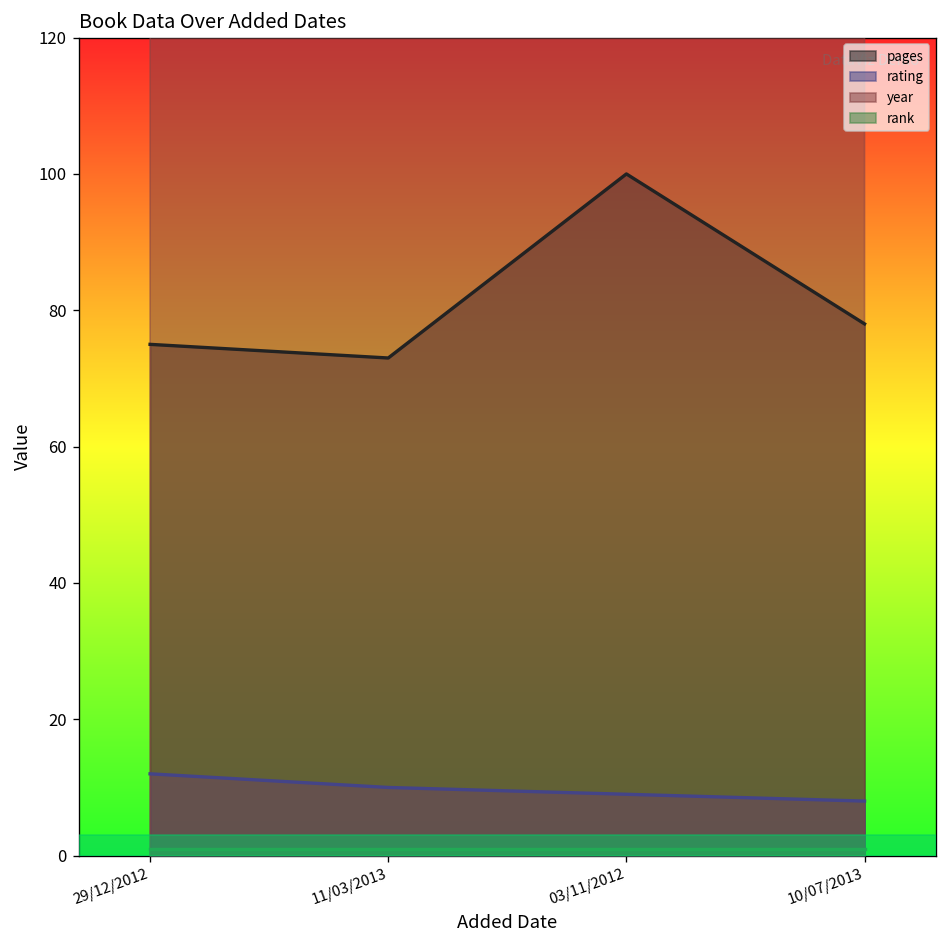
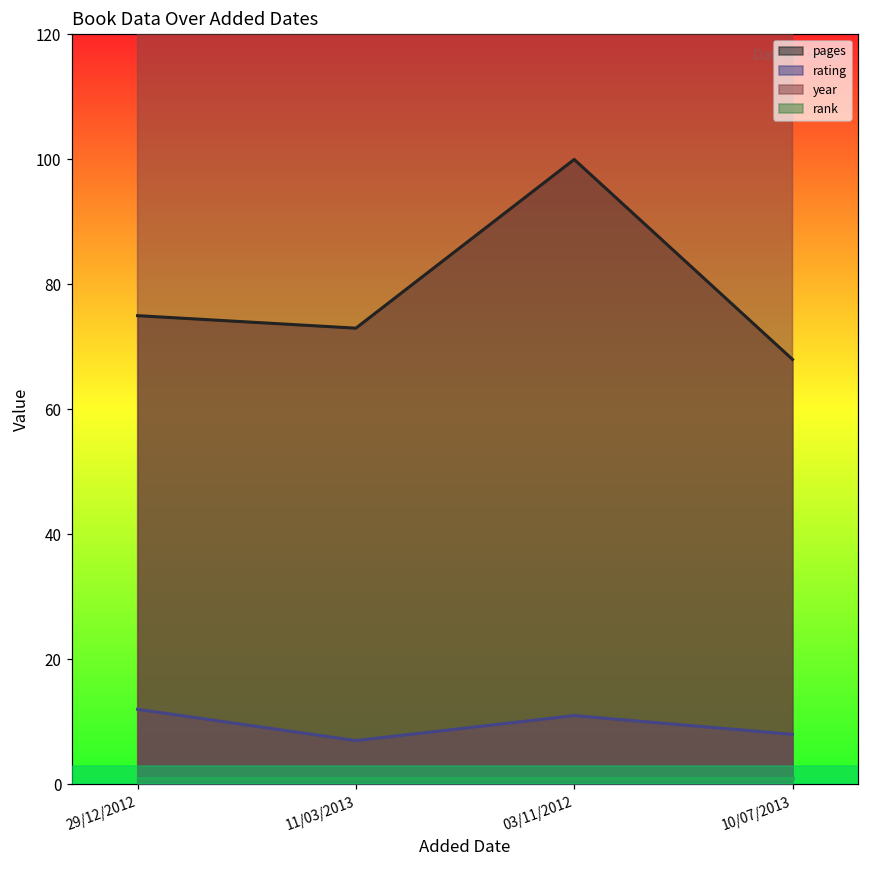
rating, 11/03/2013: 10 -> 7
rating, 03/11/2012: 9 -> 11
pages, 10/07/2013: 78 -> 68
